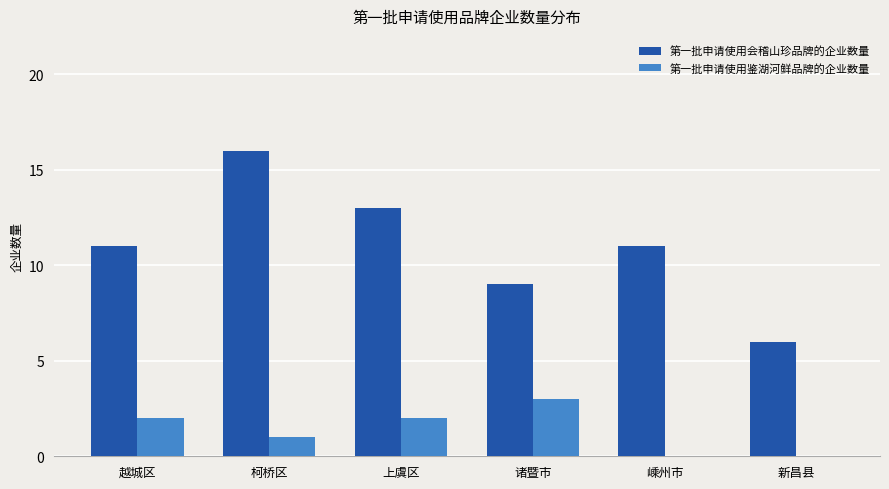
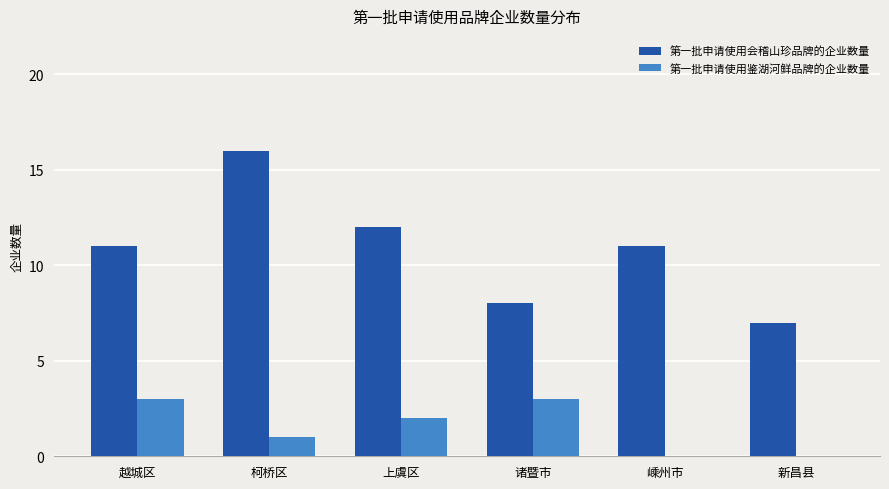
第一批申请使用鉴湖河鲜品牌的企业数量, 越城区: 2 -> 3
第一批申请使用会稽山珍品牌的企业数量, 上虞区: 13 -> 12
第一批申请使用会稽山珍品牌的企业数量, 诸暨市: 9 -> 8
第一批申请使用会稽山珍品牌的企业数量, 新昌县: 6 -> 7
